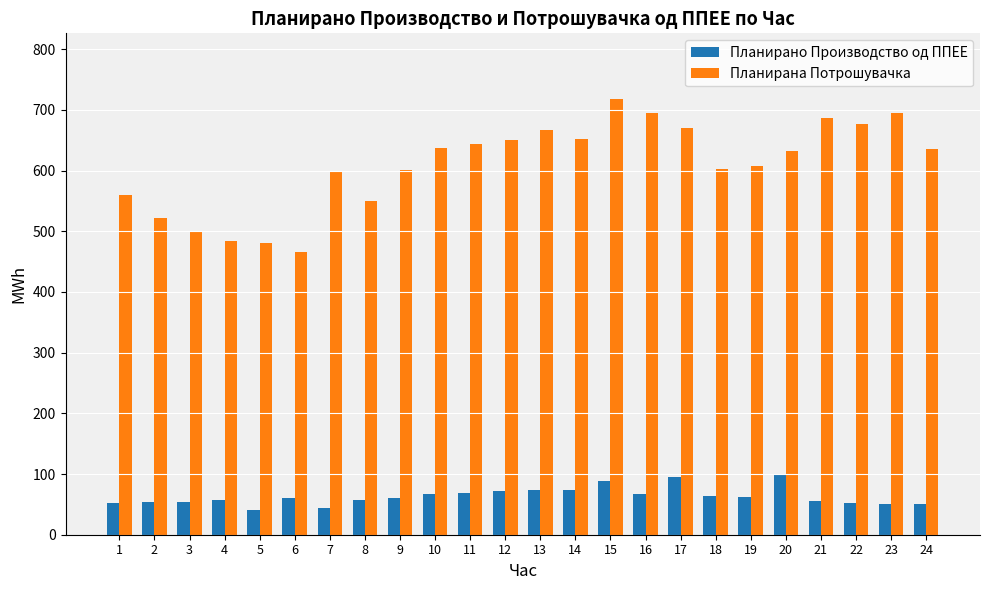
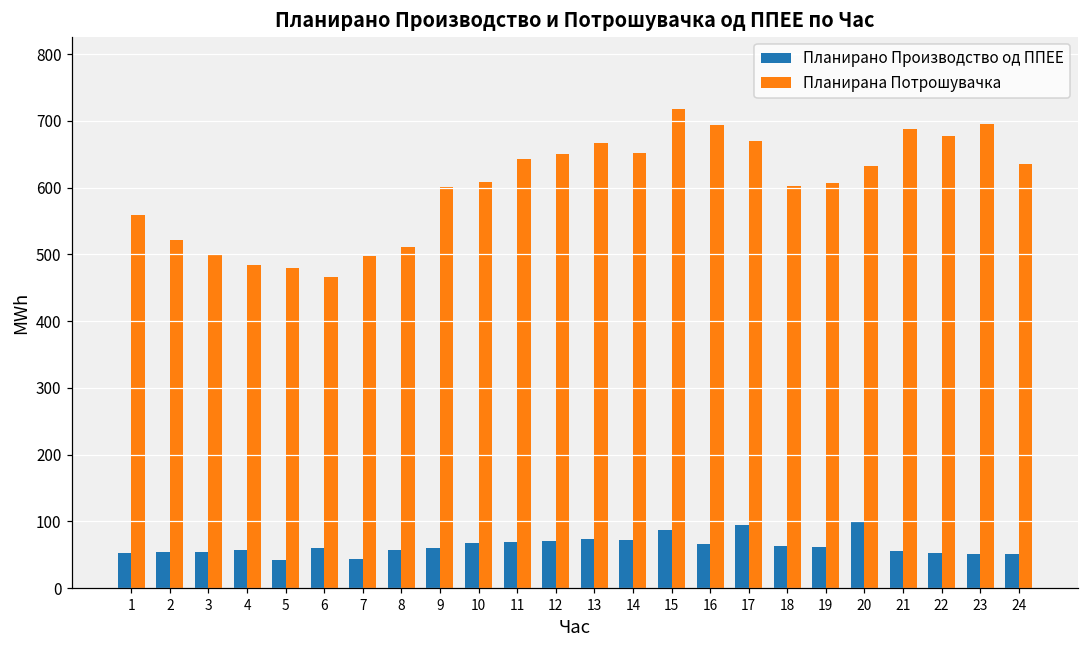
Планирана Потрошувачка, 7: 600 -> 500
Планирана Потрошувачка, 8: 550 -> 510
Планирана Потрошувачка, 10: 640 -> 610
